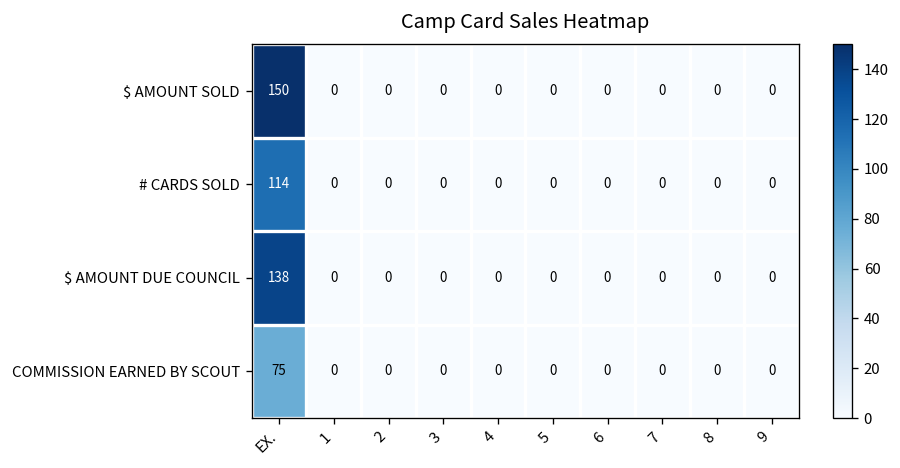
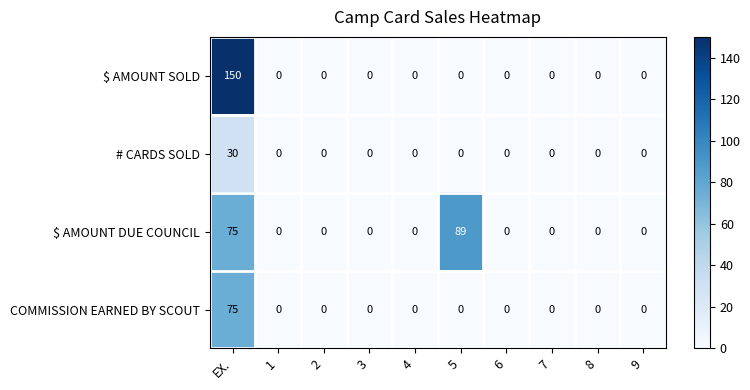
# CARDS SOLD, EX.: 114 -> 30
$ AMOUNT DUE COUNCIL, EX.: 138 -> 75
$ AMOUNT DUE COUNCIL, 5: 0 -> 89
